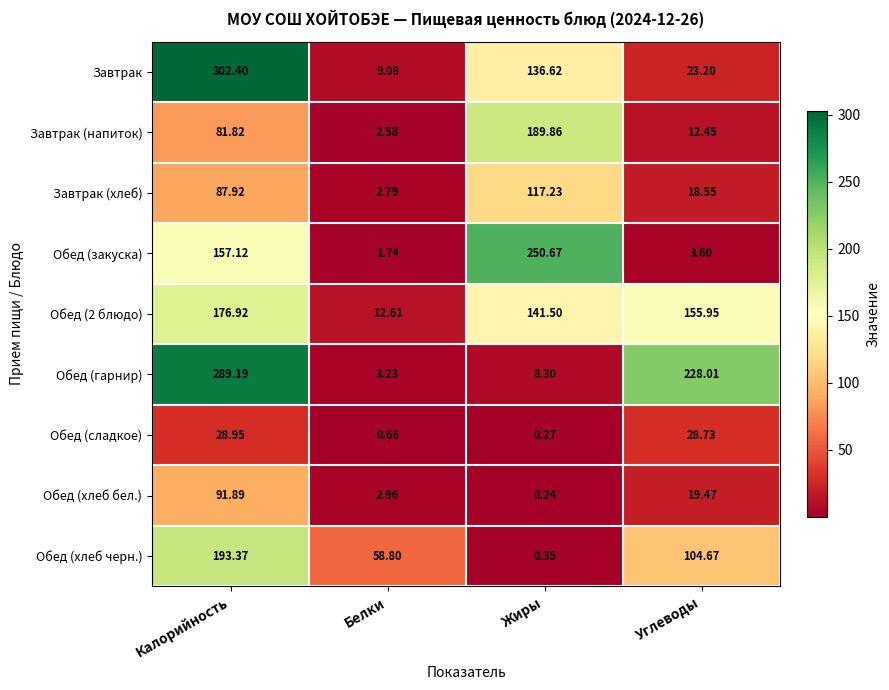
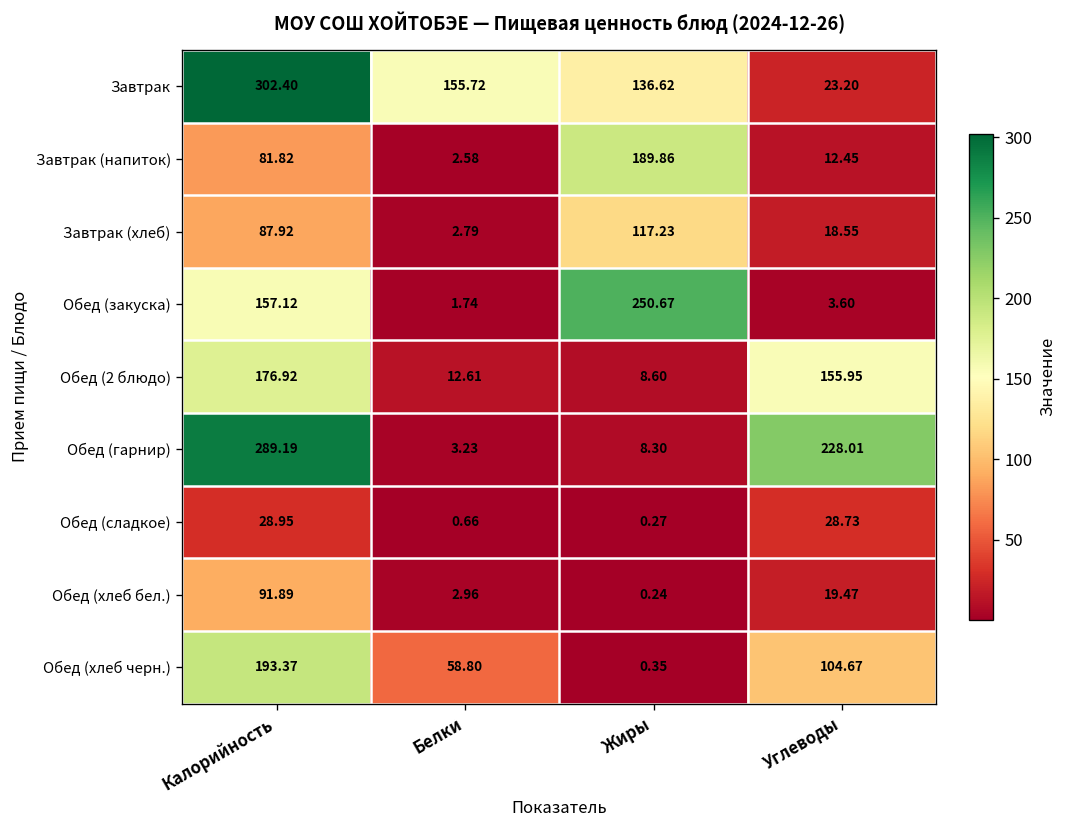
Завтрак, Белки: 9.08 -> 155.72
Обед (2 блюдо), Жиры: 141.50 -> 8.60
